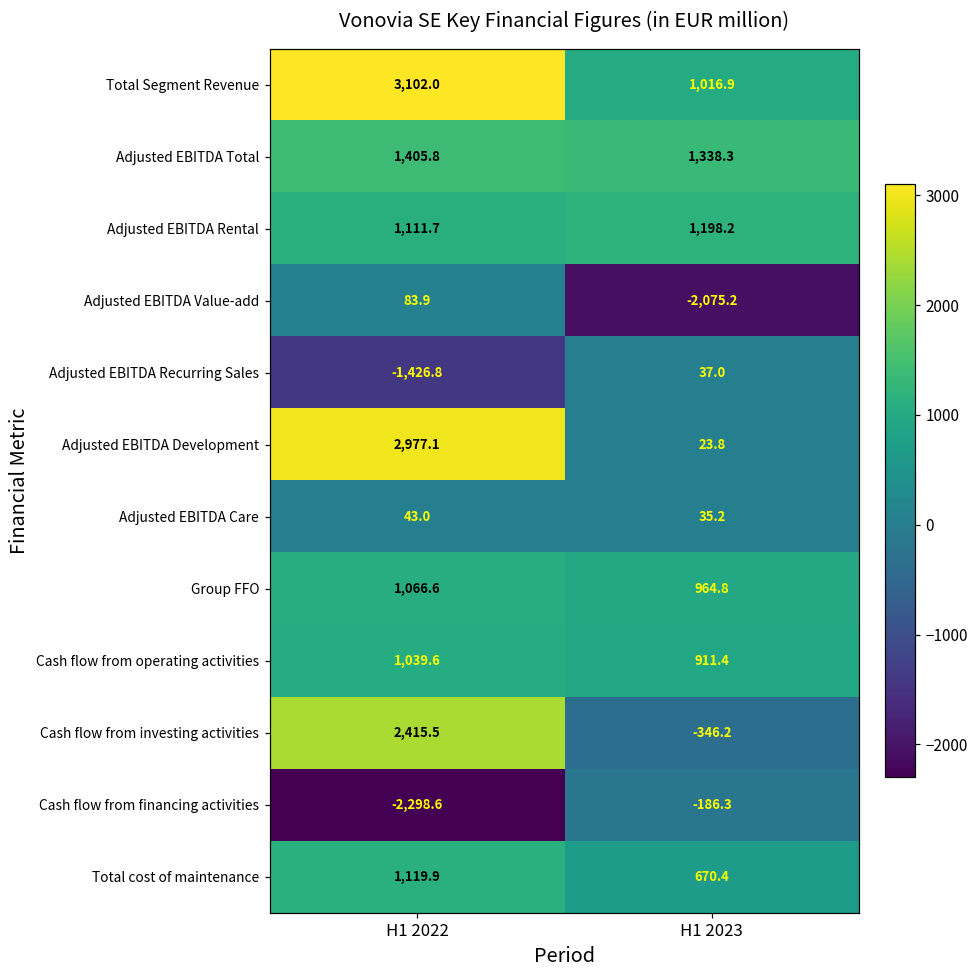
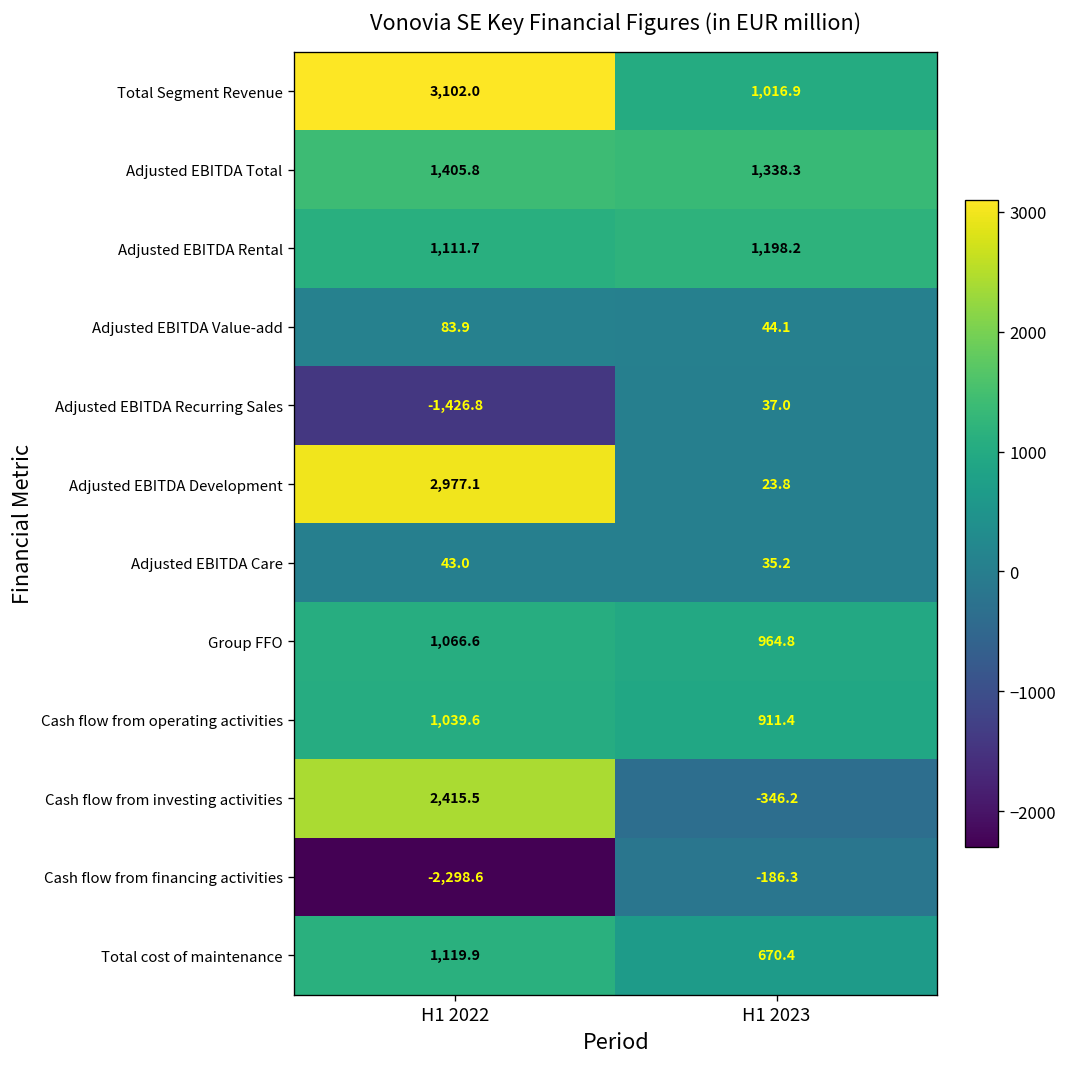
Adjusted EBITDA Value-add, H1 2023: -2,075.2 -> 44.1
